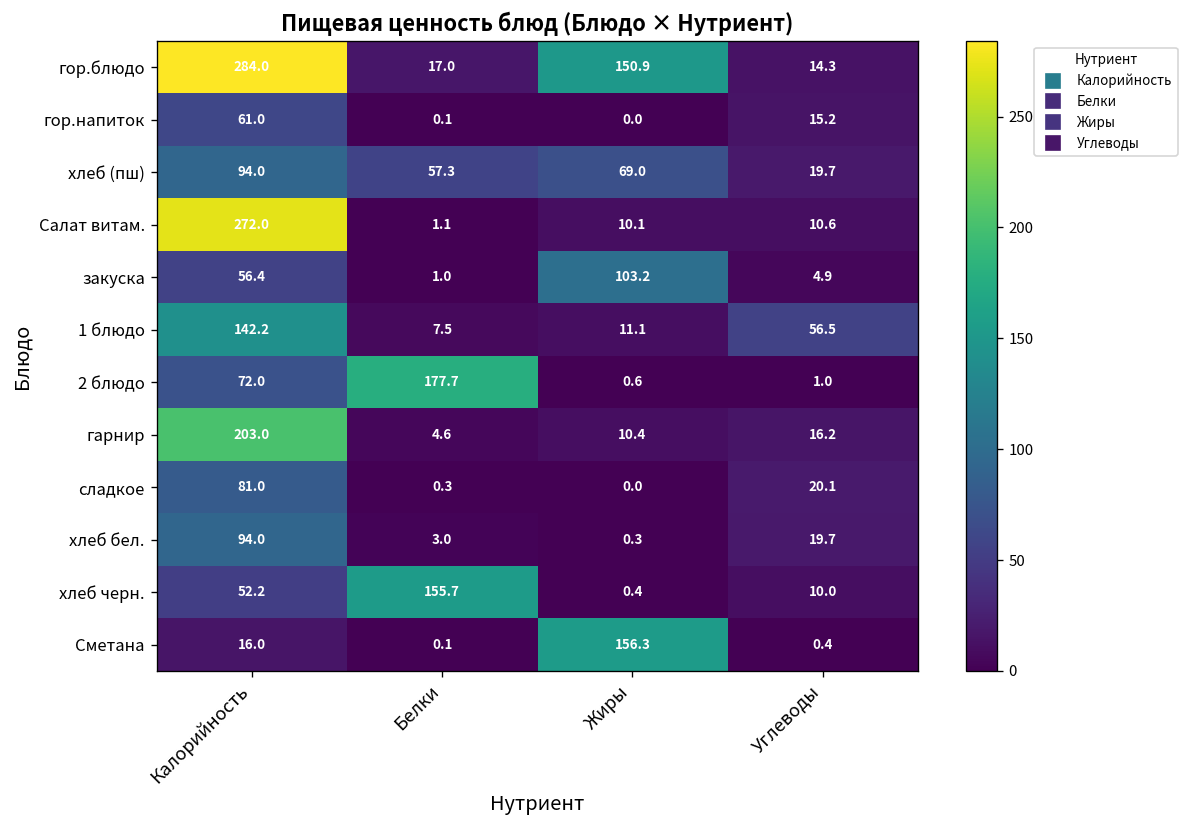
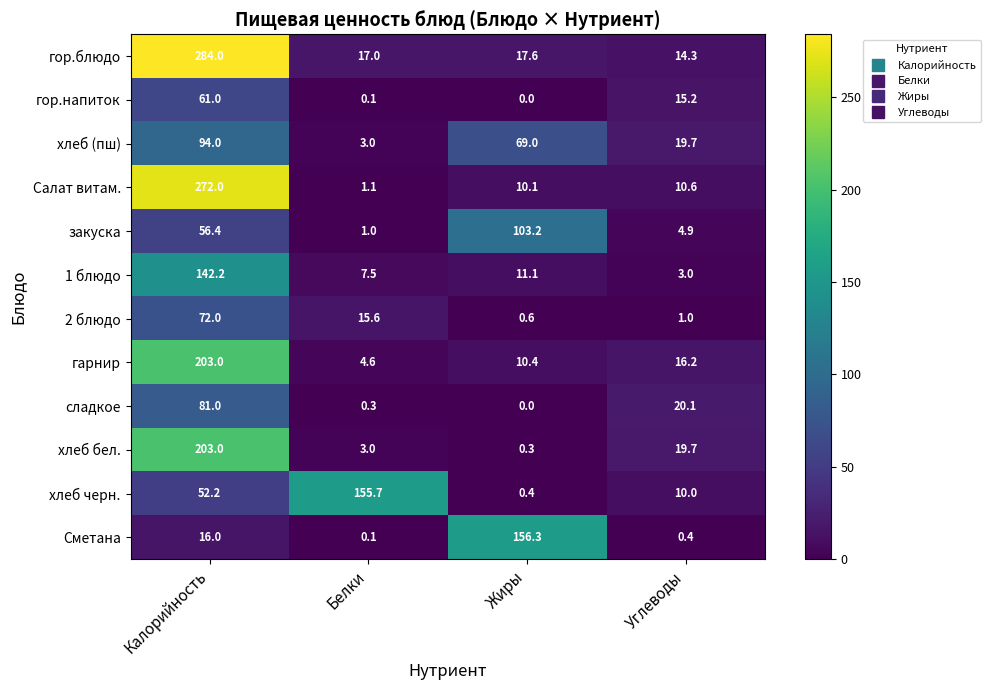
гор.блюдо, Жиры: 150.9 -> 17.6
хлеб (пш), Белки: 57.3 -> 3.0
1 блюдо, Углеводы: 56.5 -> 3.0
2 блюдо, Белки: 177.7 -> 15.6
хлеб бел., Калорийность: 94.0 -> 203.0
